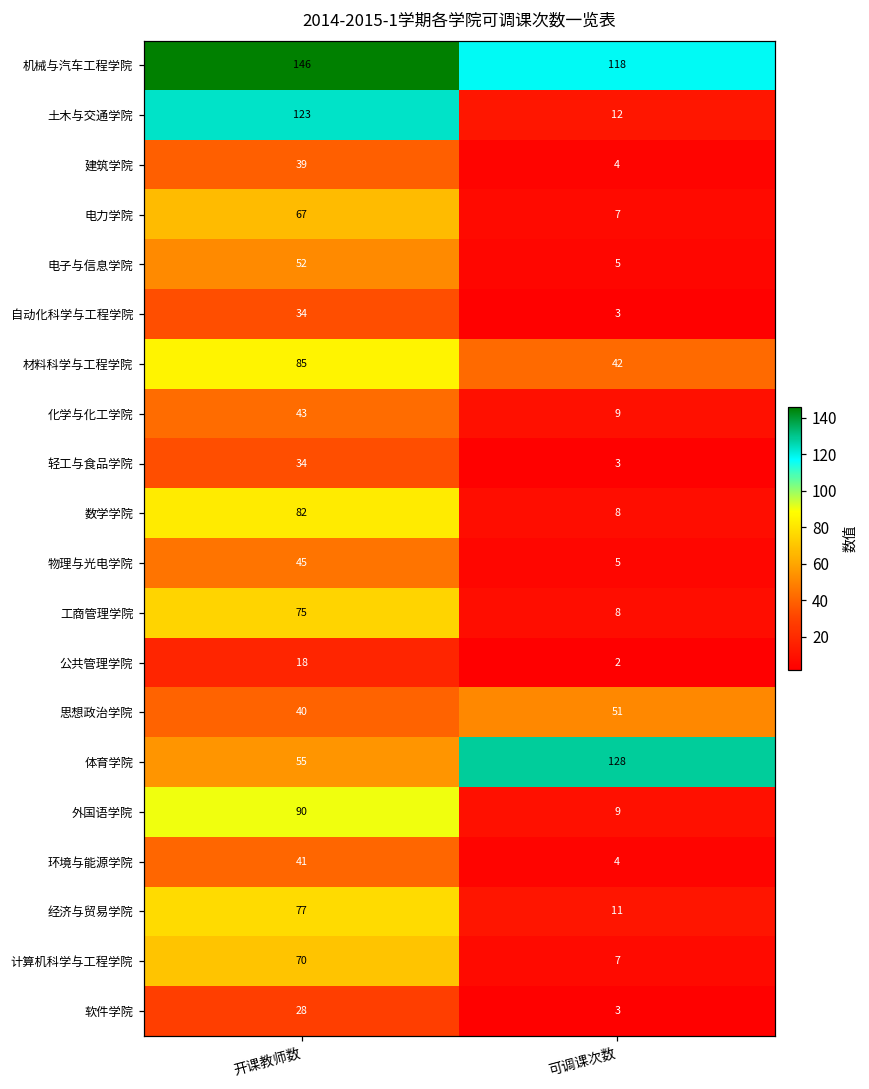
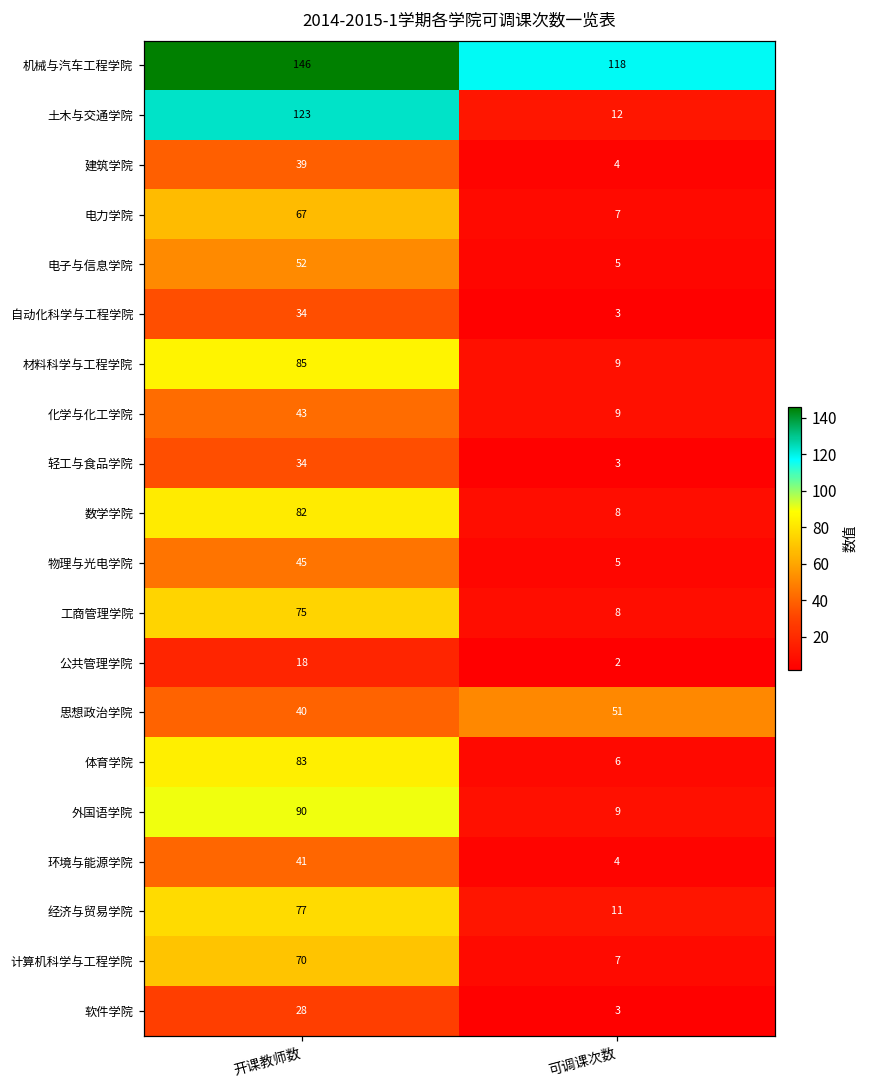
材料科学与工程学院, 可调课次数: 42 -> 9
体育学院, 开课教师数: 55 -> 83
体育学院, 可调课次数: 128 -> 6
